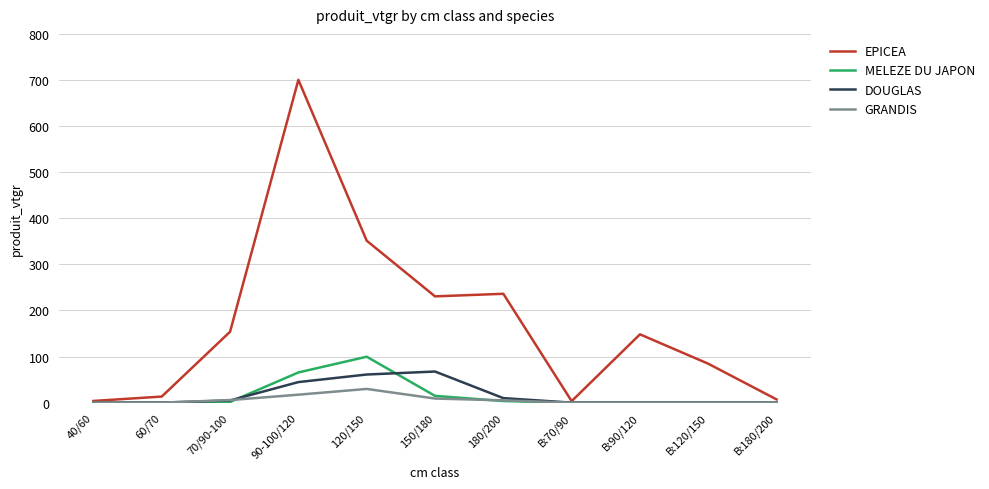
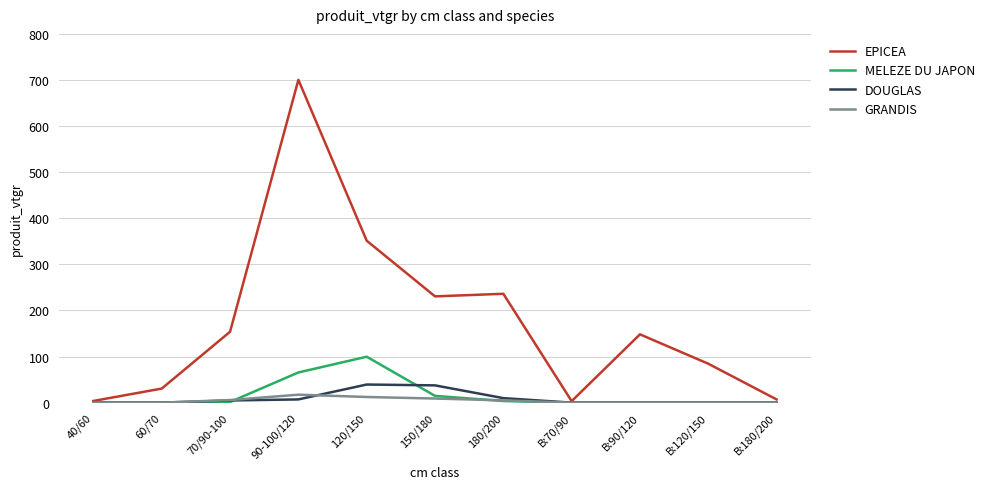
EPICEA, 60/70: 10 -> 30
DOUGLAS, 90-100/120: 40 -> 10
DOUGLAS, 120/150: 60 -> 40
GRANDIS, 120/150: 30 -> 10
DOUGLAS, 150/180: 70 -> 40
